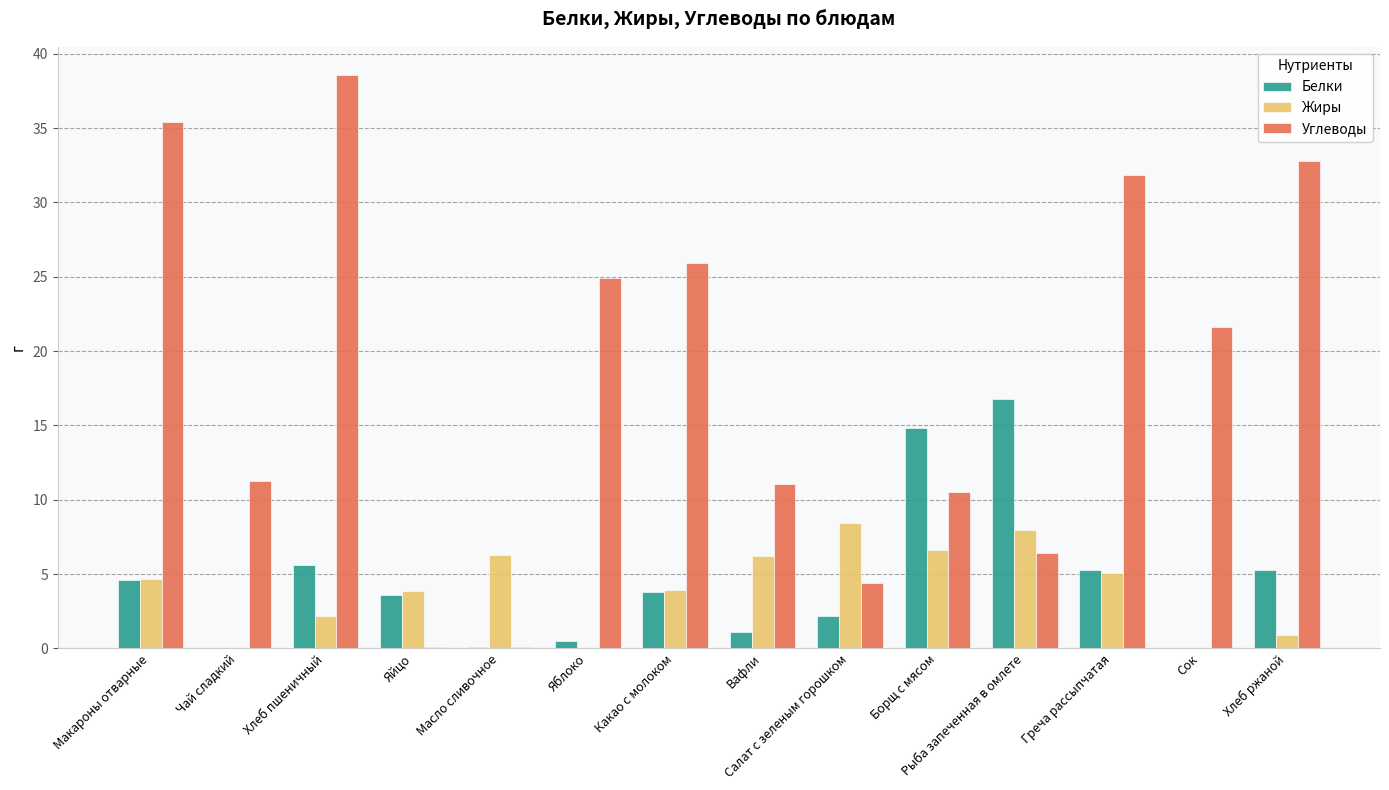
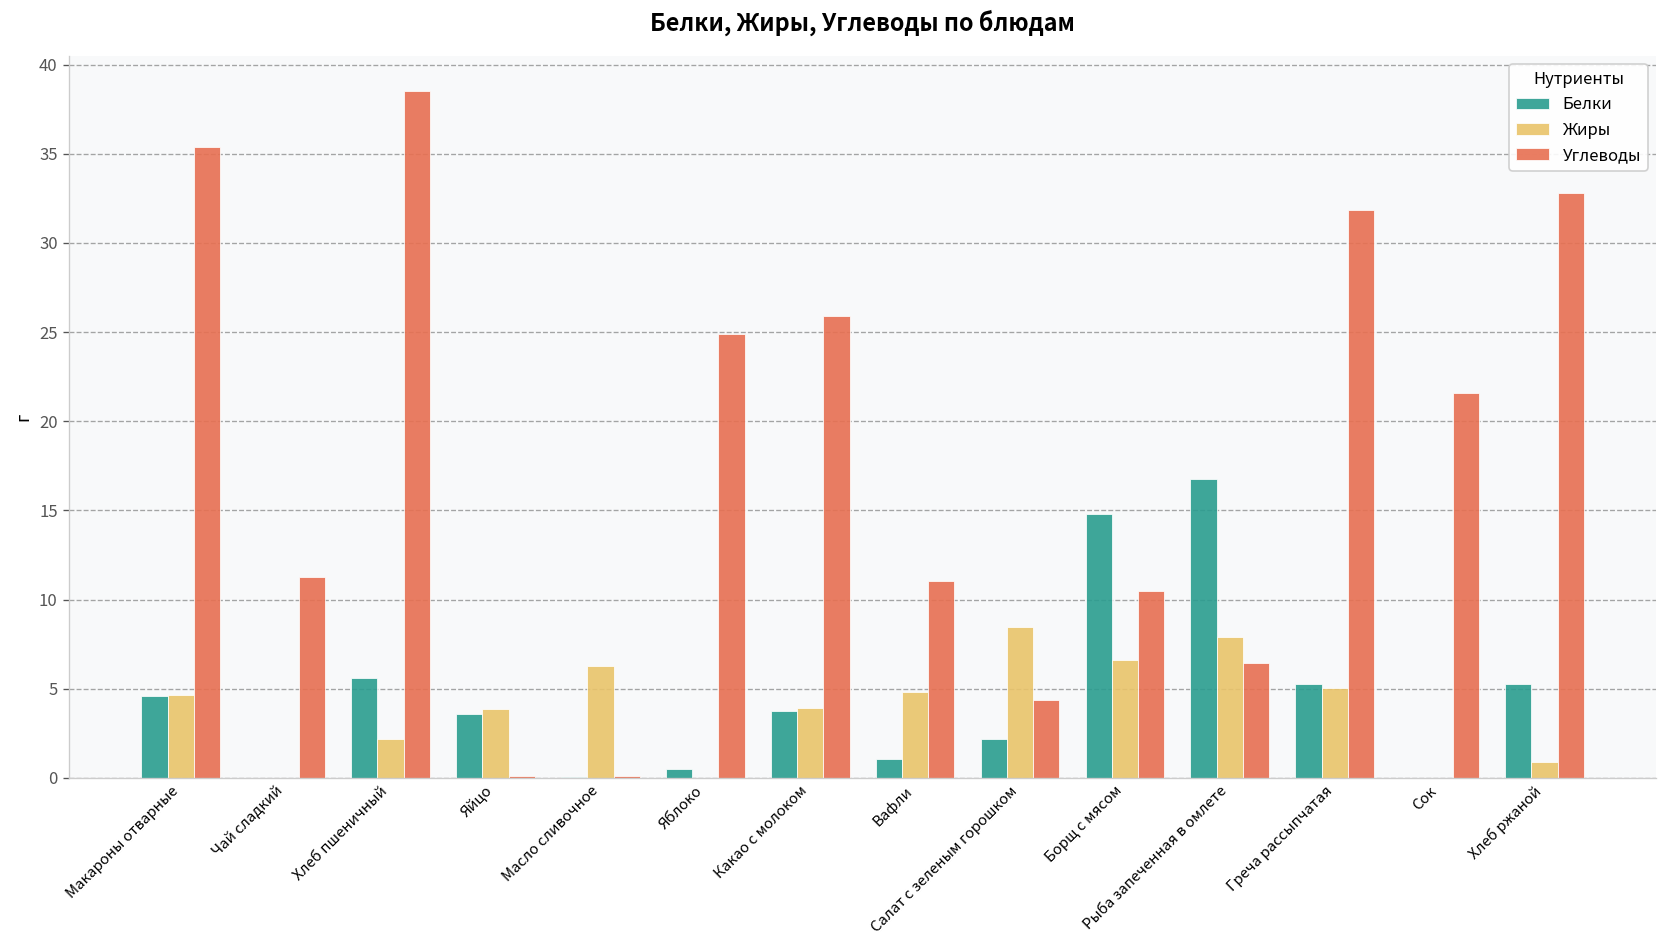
Жиры, Вафли: 6.2 -> 4.8
